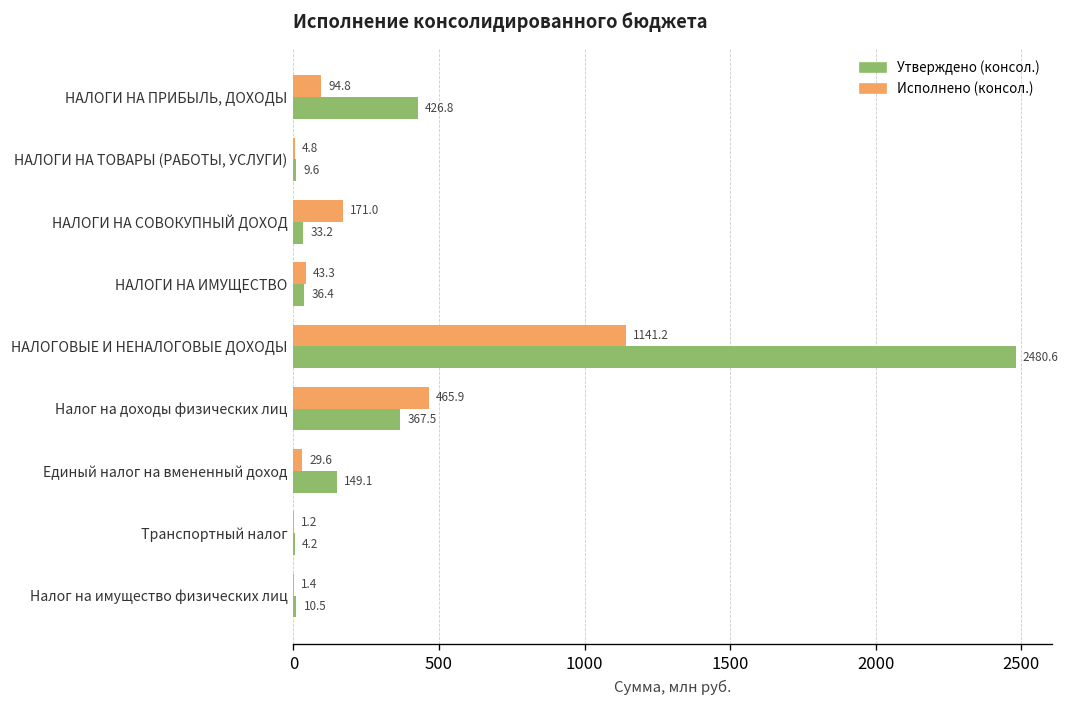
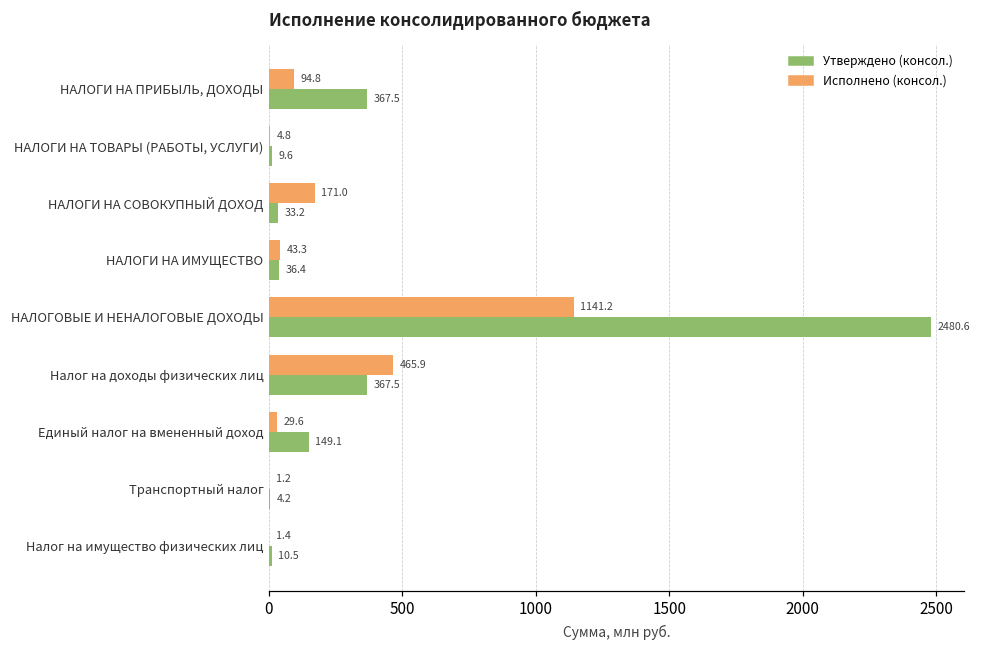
Утверждено (консол.), НАЛОГИ НА ПРИБЫЛЬ, ДОХОДЫ: 426.8 -> 367.5
